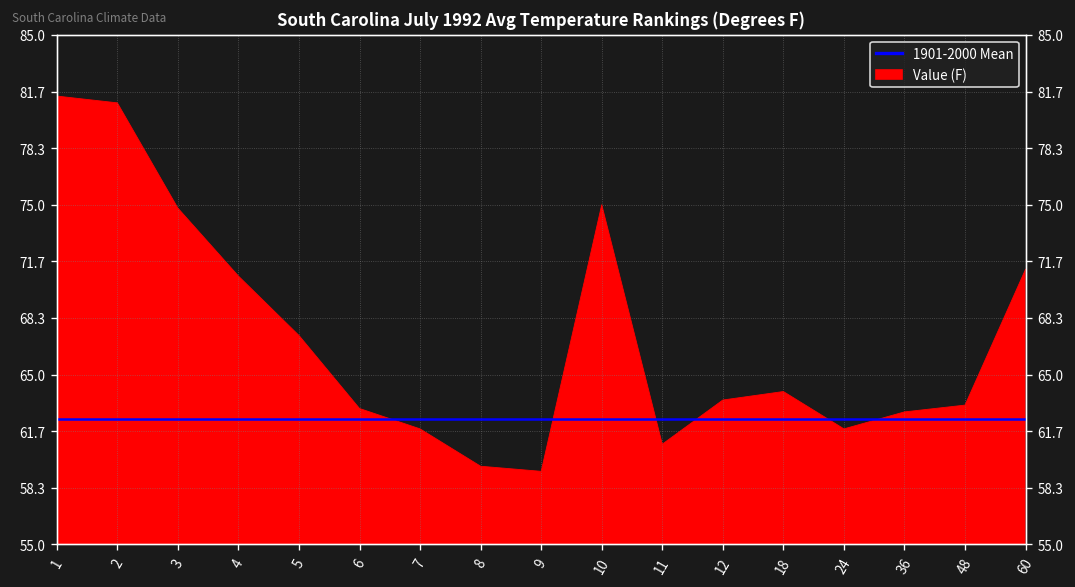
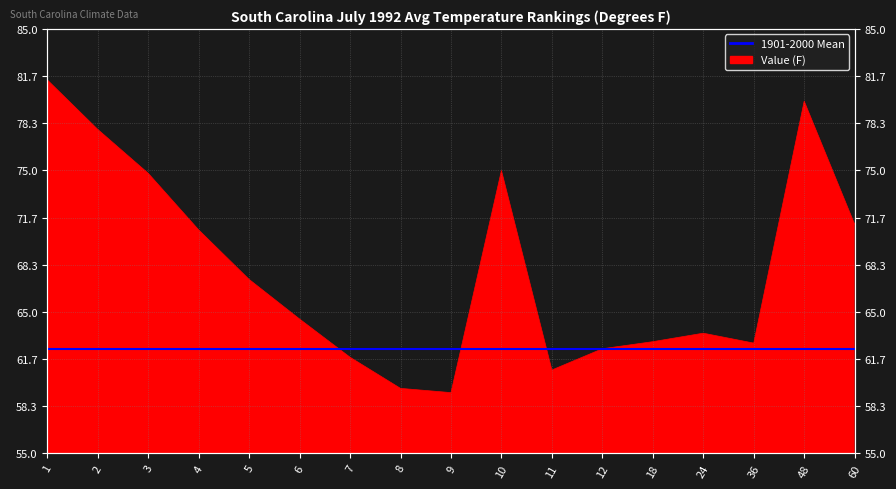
2: 81.0 -> 77.9
6: 63.0 -> 64.5
12: 63.5 -> 62.4
18: 64.0 -> 62.9
24: 61.8 -> 63.5
48: 63.2 -> 79.9
